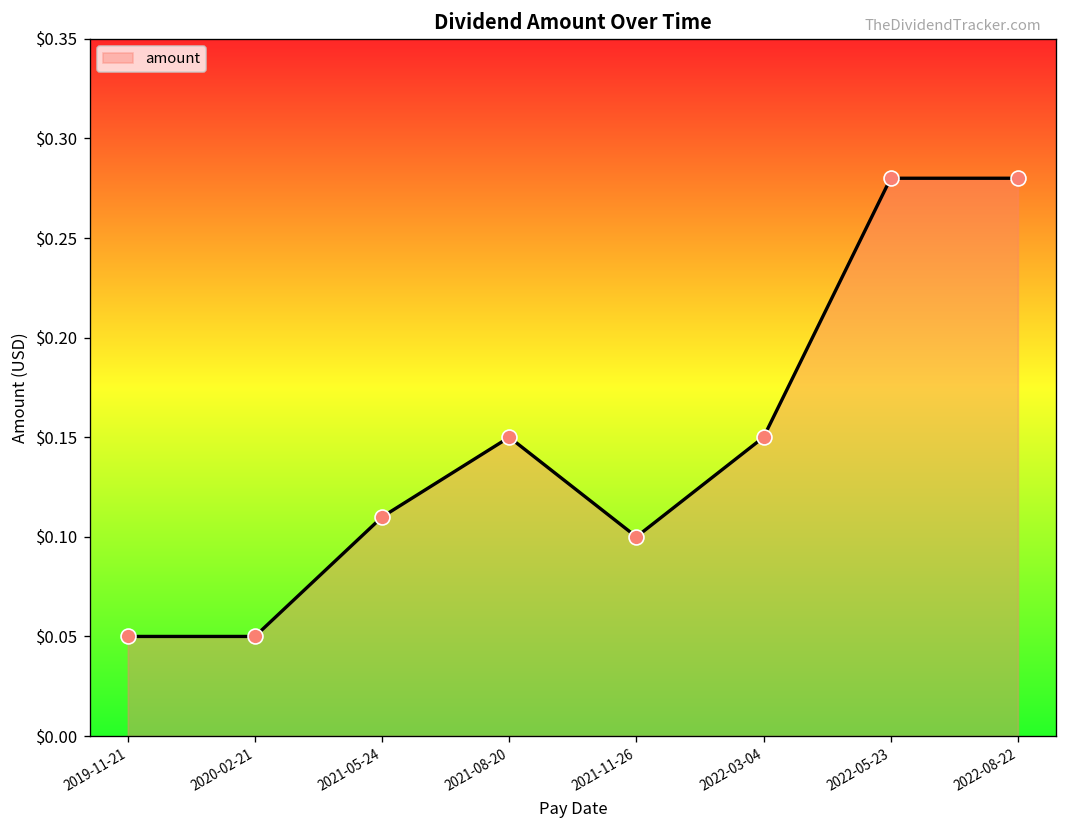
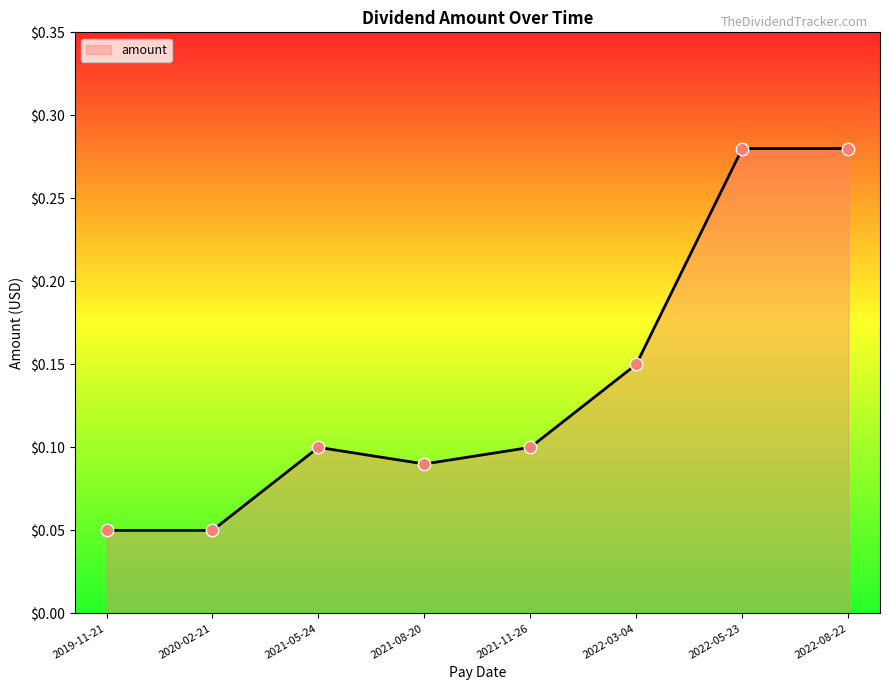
2021-05-24: $0.11 -> $0.10
2021-08-20: $0.15 -> $0.09
